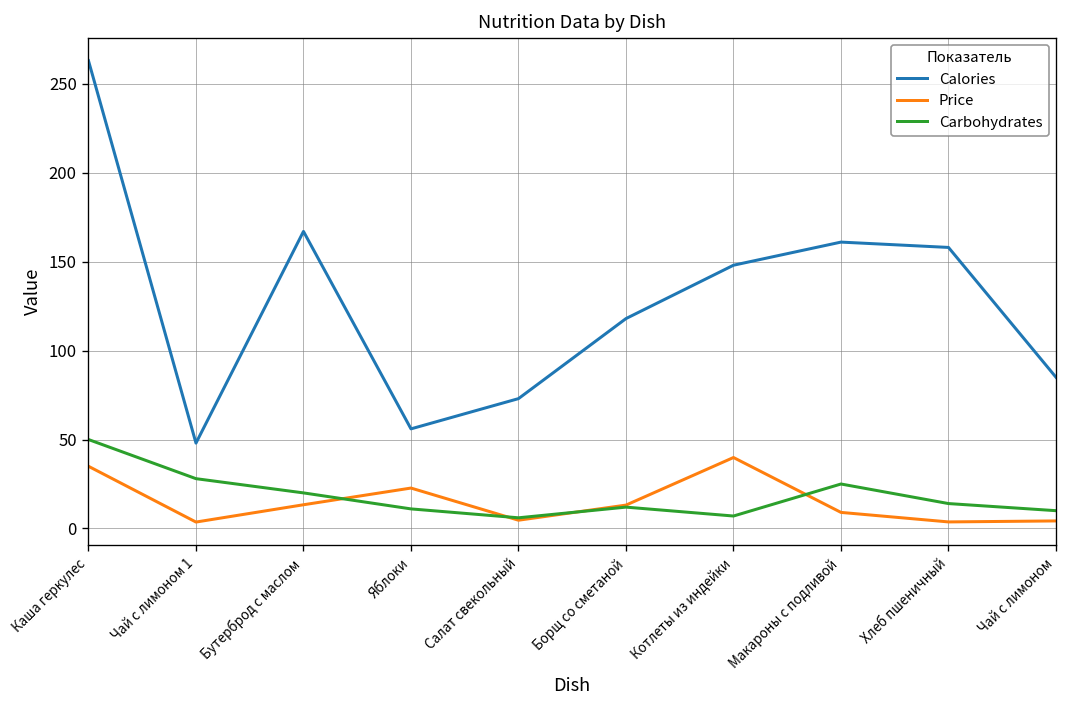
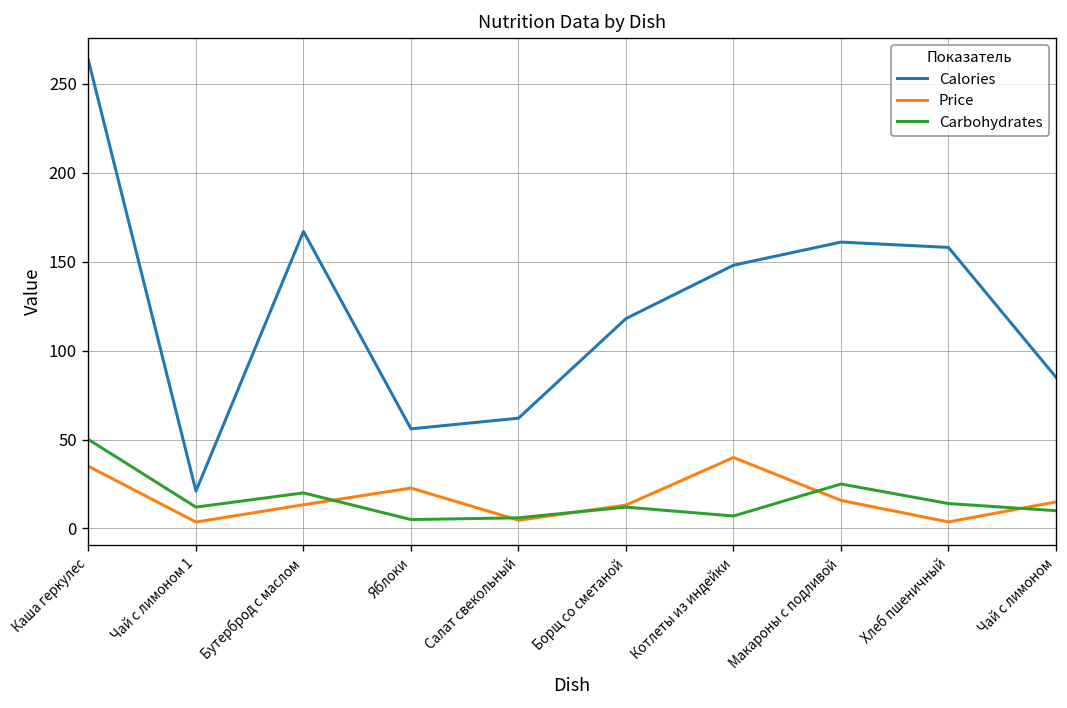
Calories, Чай с лимоном 1: 48 -> 21
Carbohydrates, Чай с лимоном 1: 28 -> 12
Carbohydrates, Яблоки: 11 -> 5
Calories, Салат свекольный: 73 -> 62
Price, Макароны с подливой: 9 -> 16
Price, Чай с лимоном: 4 -> 15
